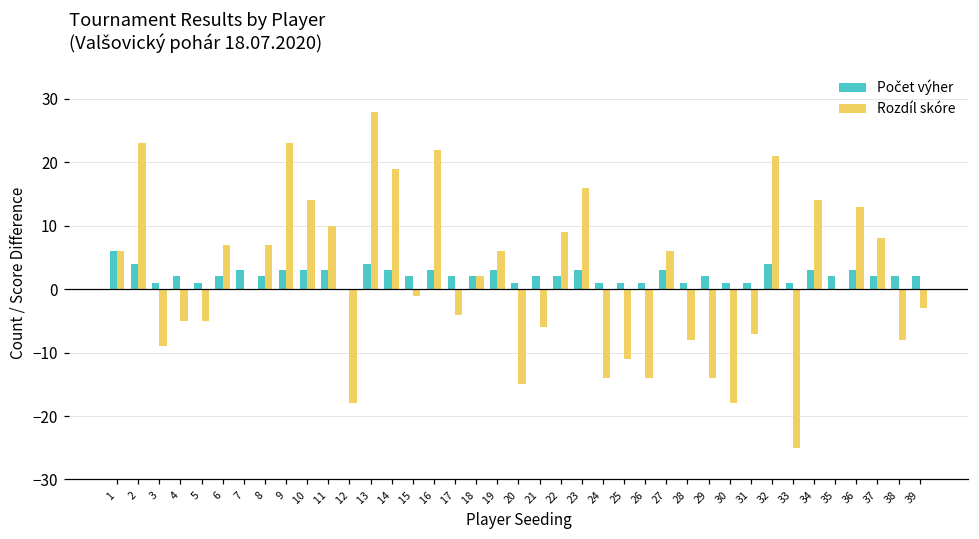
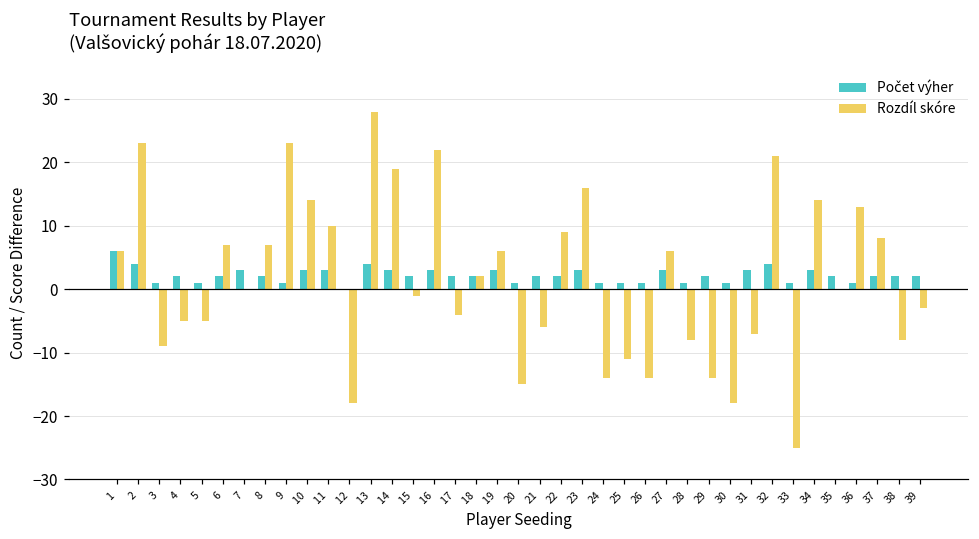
Počet výher, 9: 3 -> 1
Počet výher, 31: 1 -> 3
Počet výher, 36: 3 -> 1
